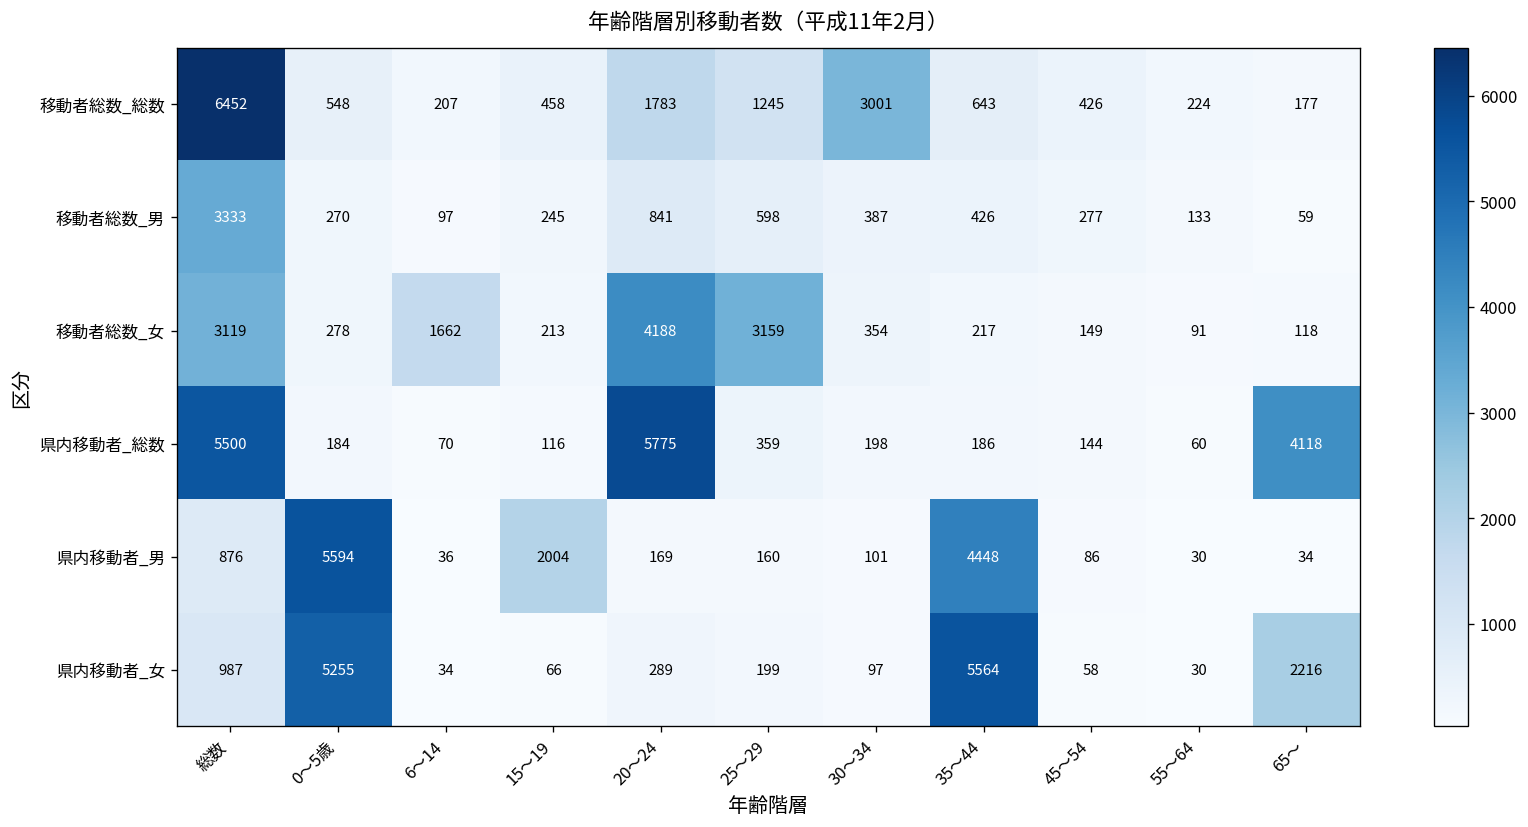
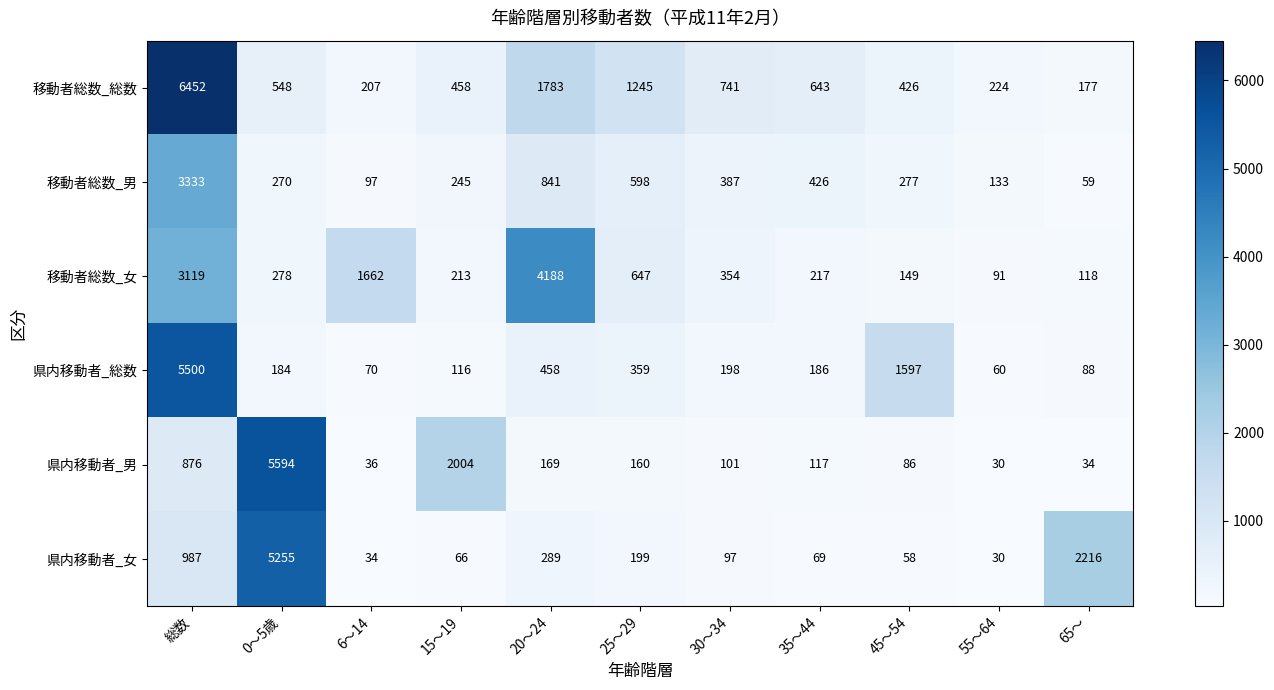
移動者総数_総数, 30～34: 3001 -> 741
移動者総数_女, 25～29: 3159 -> 647
県内移動者_総数, 20～24: 5775 -> 458
県内移動者_総数, 45～54: 144 -> 1597
県内移動者_総数, 65～: 4118 -> 88
県内移動者_男, 35～44: 4448 -> 117
県内移動者_女, 35～44: 5564 -> 69
